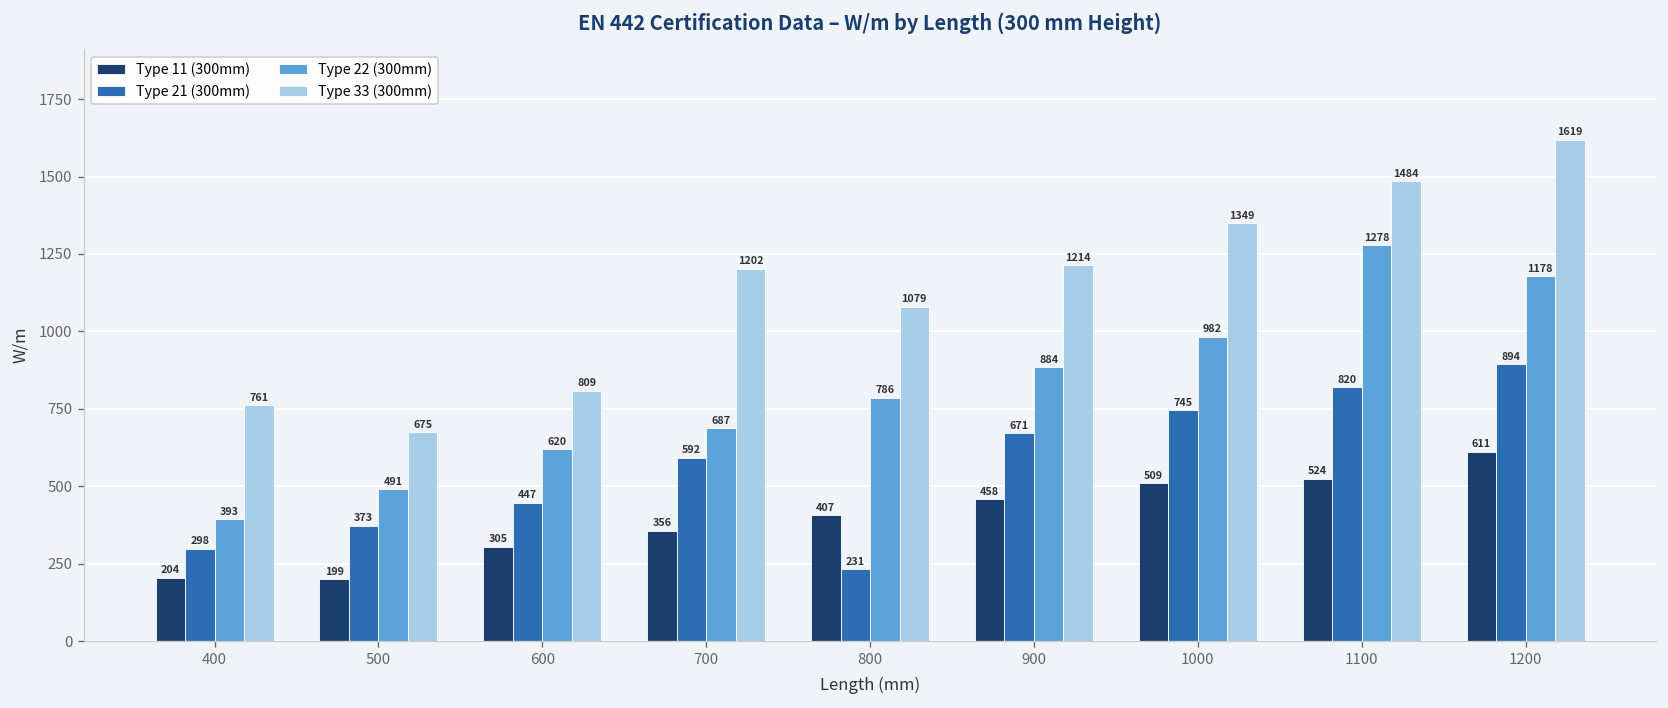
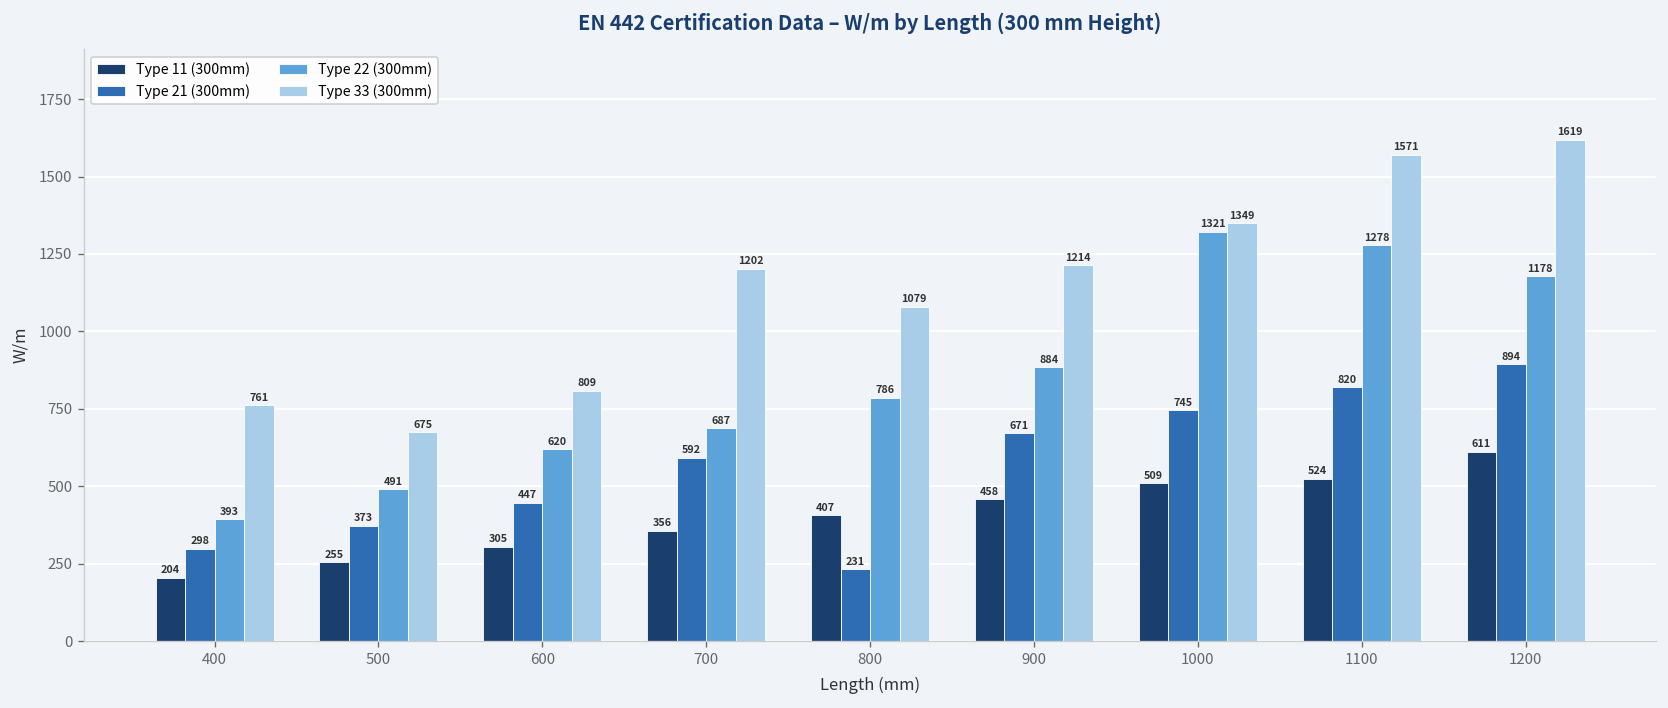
Type 11 (300mm), 500: 199 -> 255
Type 22 (300mm), 1000: 982 -> 1321
Type 33 (300mm), 1100: 1484 -> 1571
